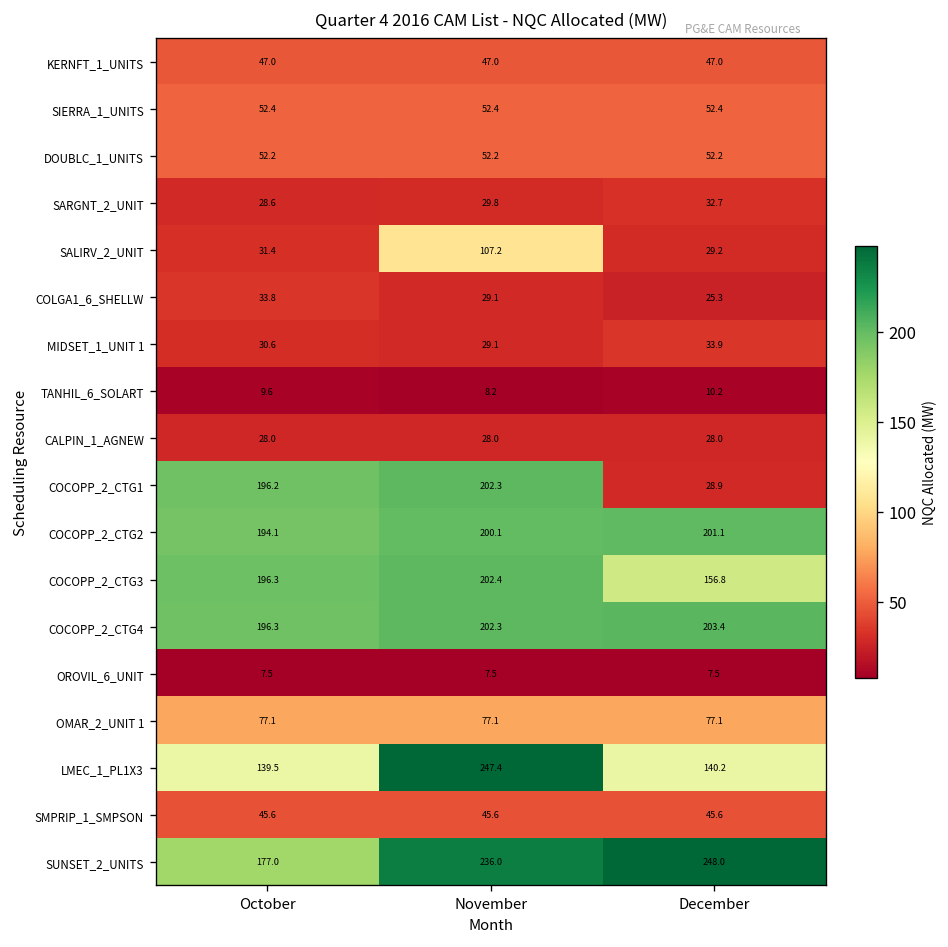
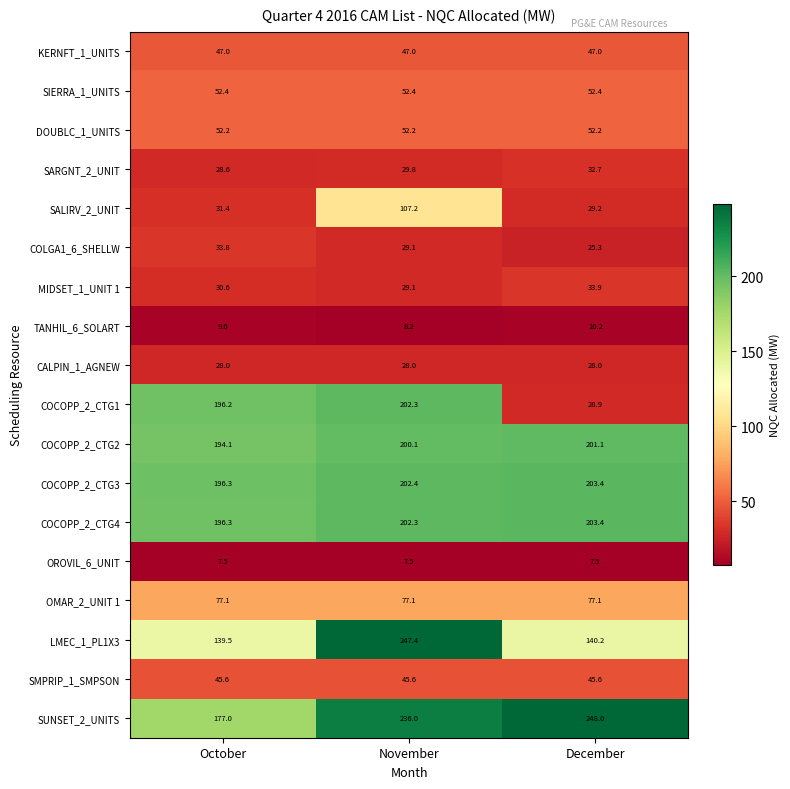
COCOPP_2_CTG3, December: 156.8 -> 203.4
